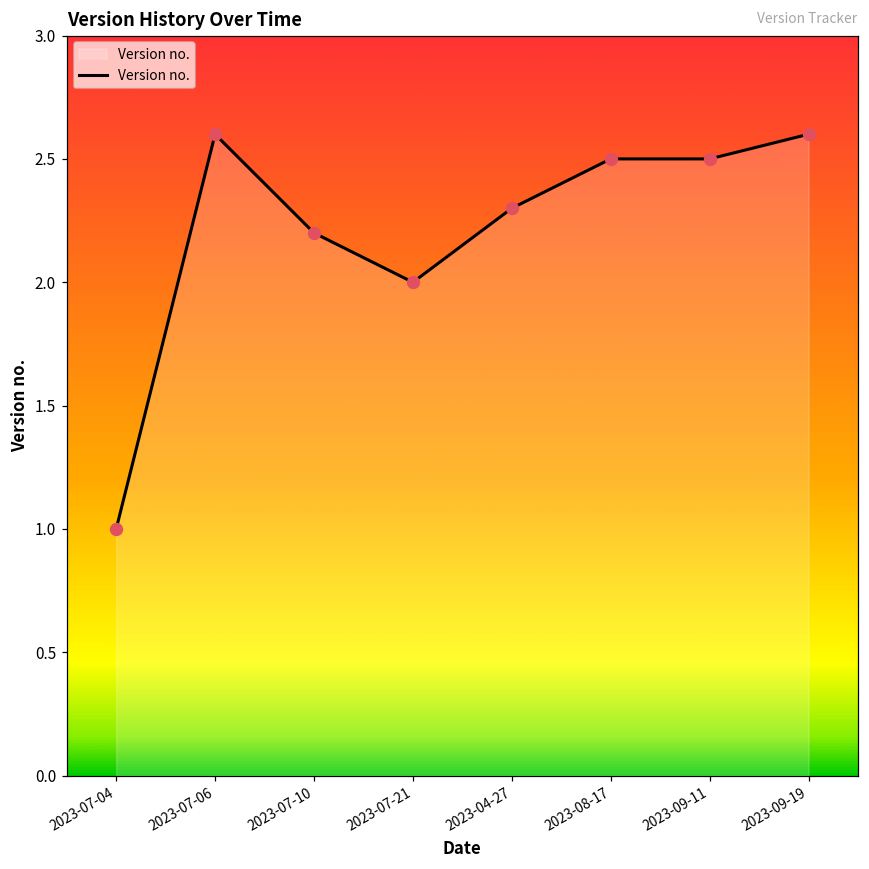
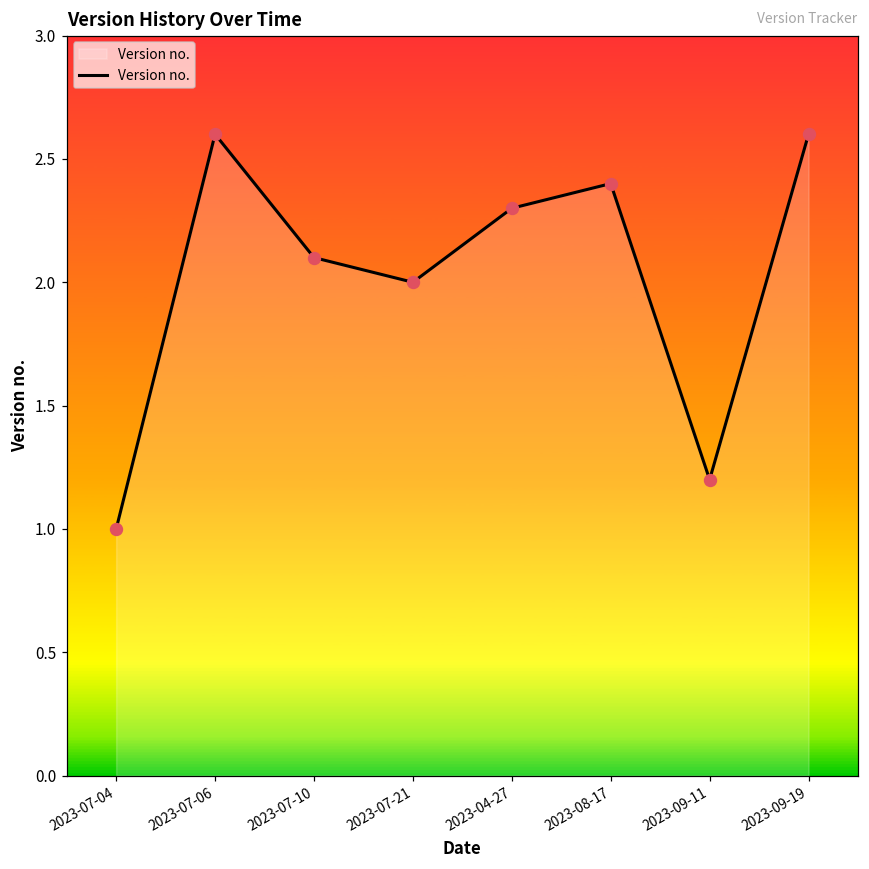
2023-07-10: 2.2 -> 2.1
2023-08-17: 2.5 -> 2.4
2023-09-11: 2.5 -> 1.2
